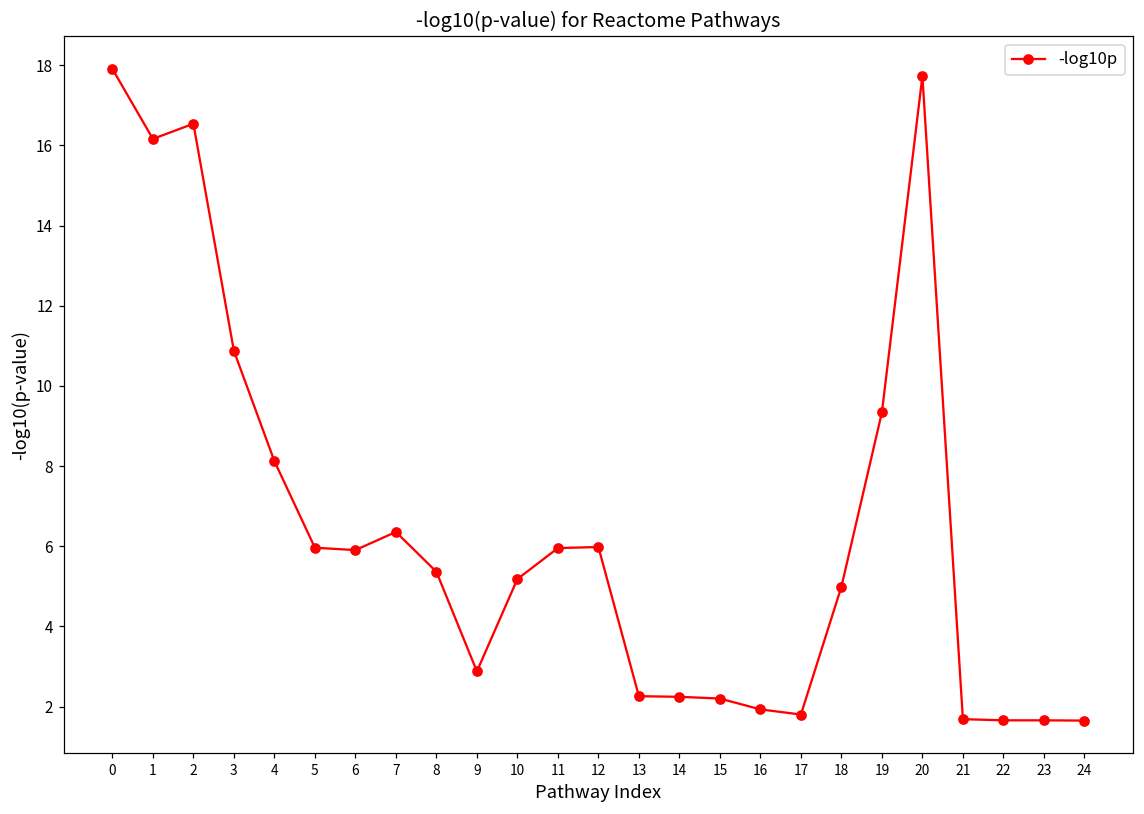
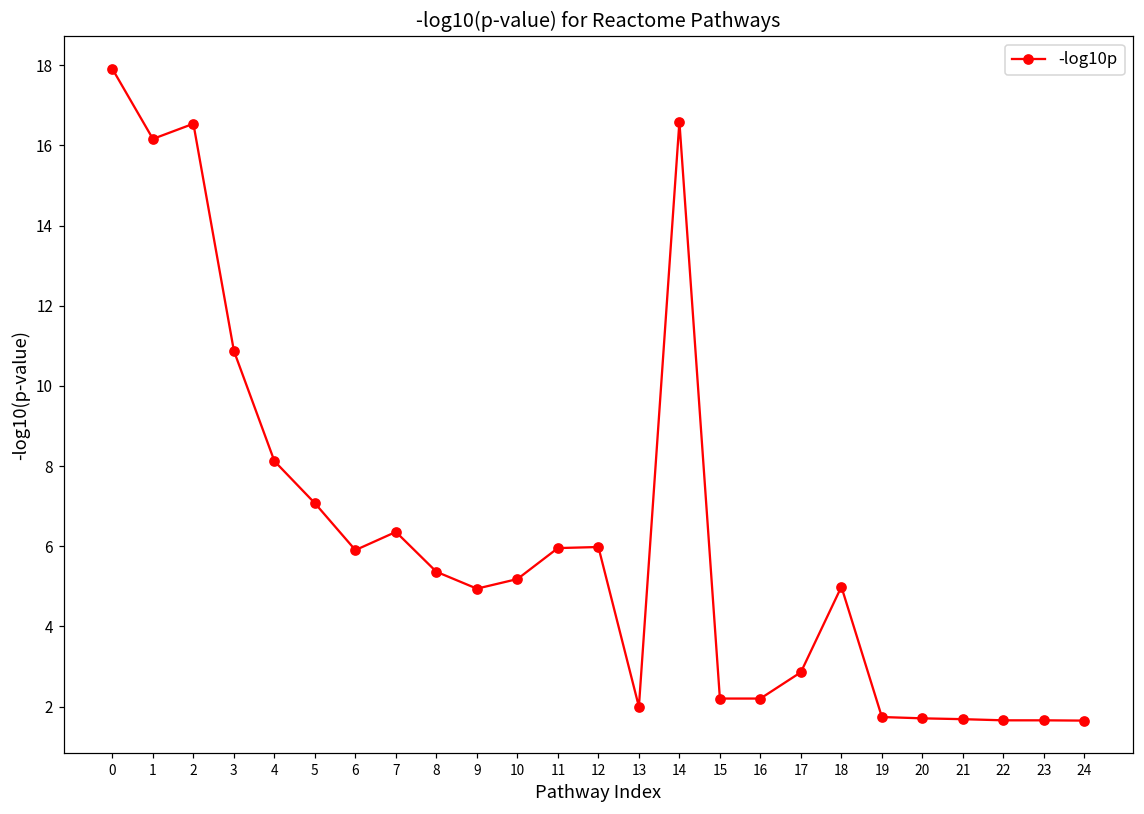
5: 6.0 -> 7.1
9: 2.9 -> 4.9
13: 2.3 -> 2.0
14: 2.2 -> 16.6
16: 1.9 -> 2.2
17: 1.8 -> 2.9
19: 9.3 -> 1.7
20: 17.7 -> 1.7
